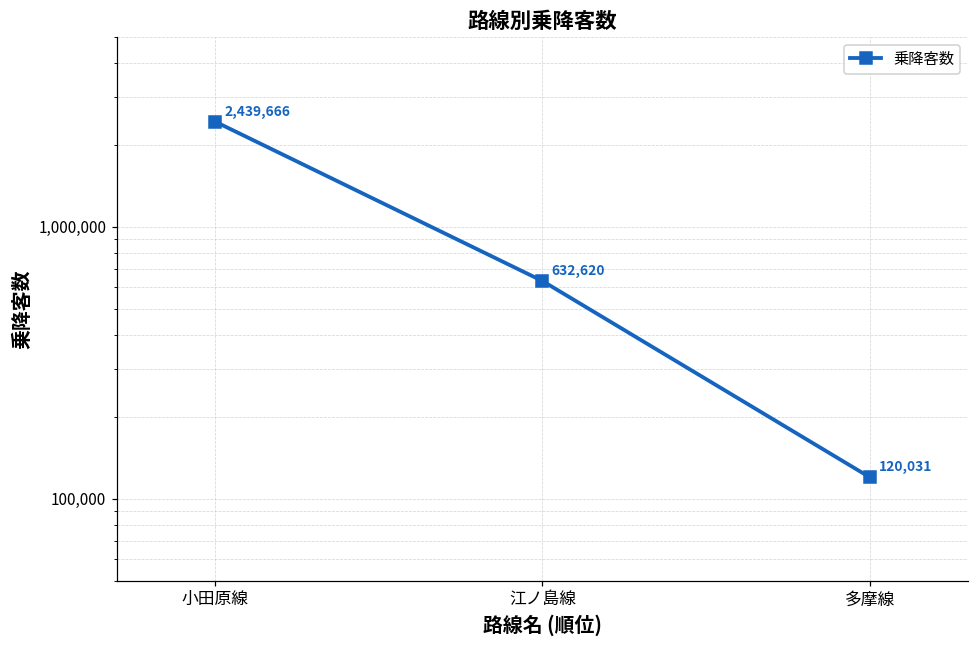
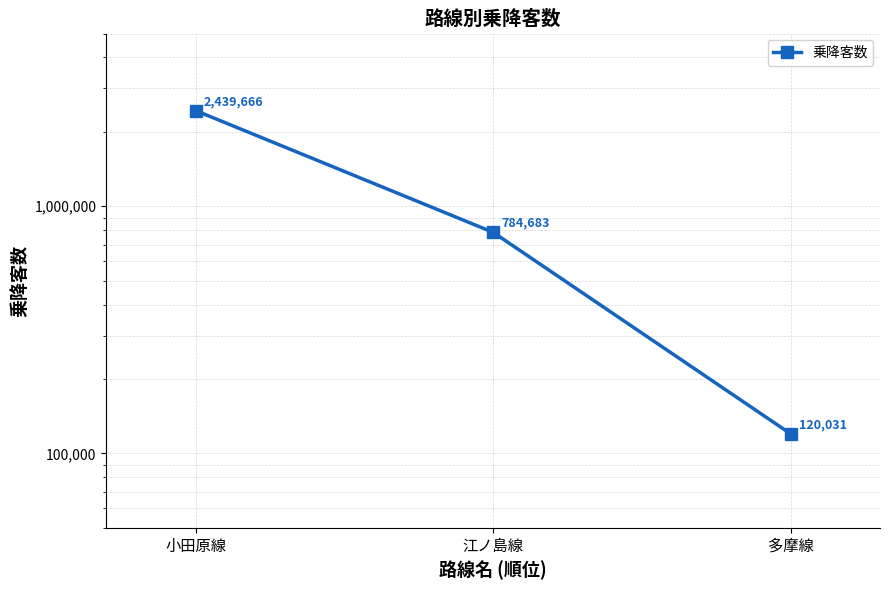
江ノ島線: 632,620 -> 784,683
